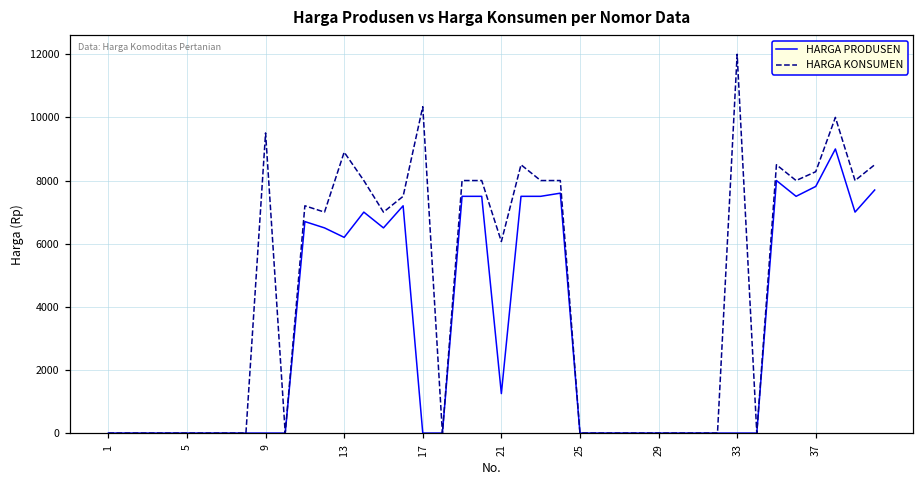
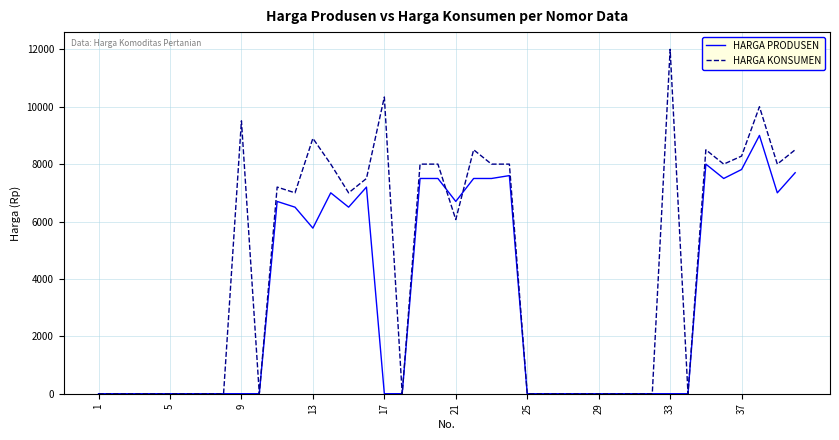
HARGA PRODUSEN, 13: 6200 -> 5800
HARGA PRODUSEN, 21: 1300 -> 6700
